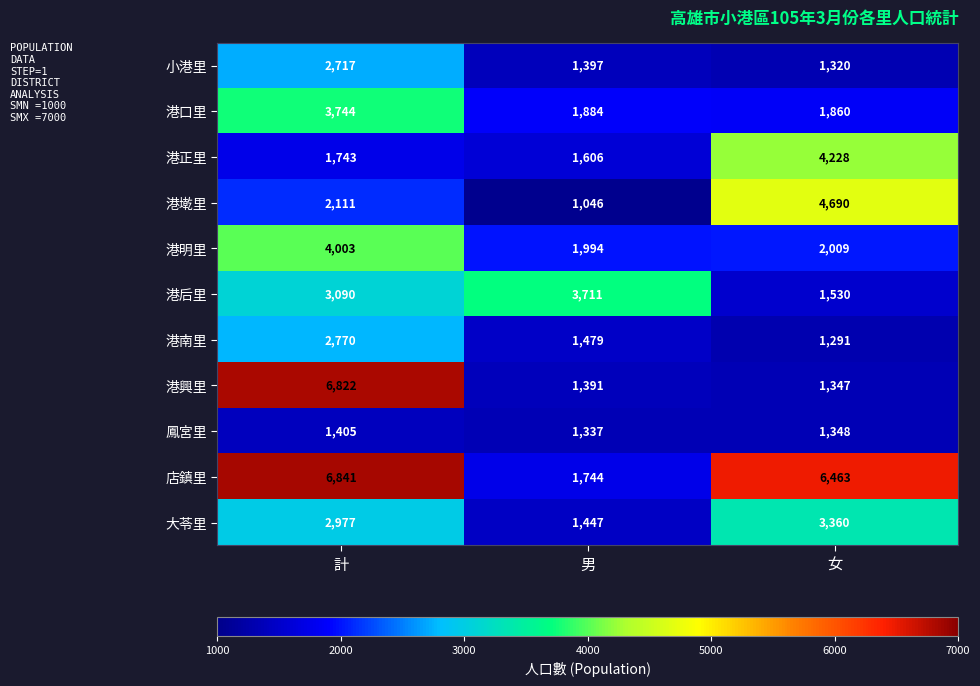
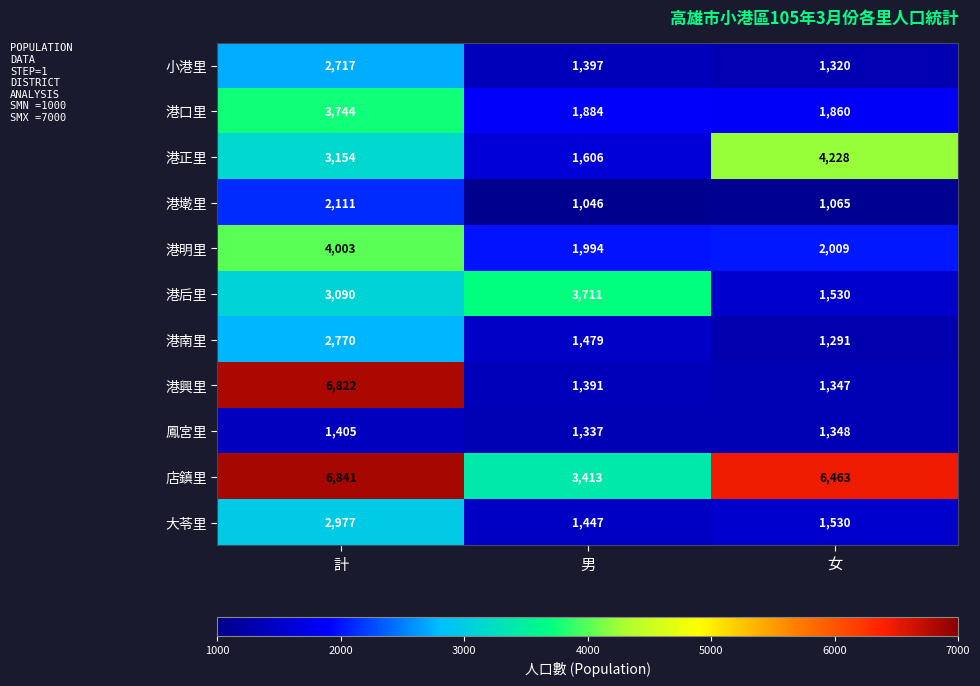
港正里, 計: 1,743 -> 3,154
港墘里, 女: 4,690 -> 1,065
店鎮里, 男: 1,744 -> 3,413
大苓里, 女: 3,360 -> 1,530
